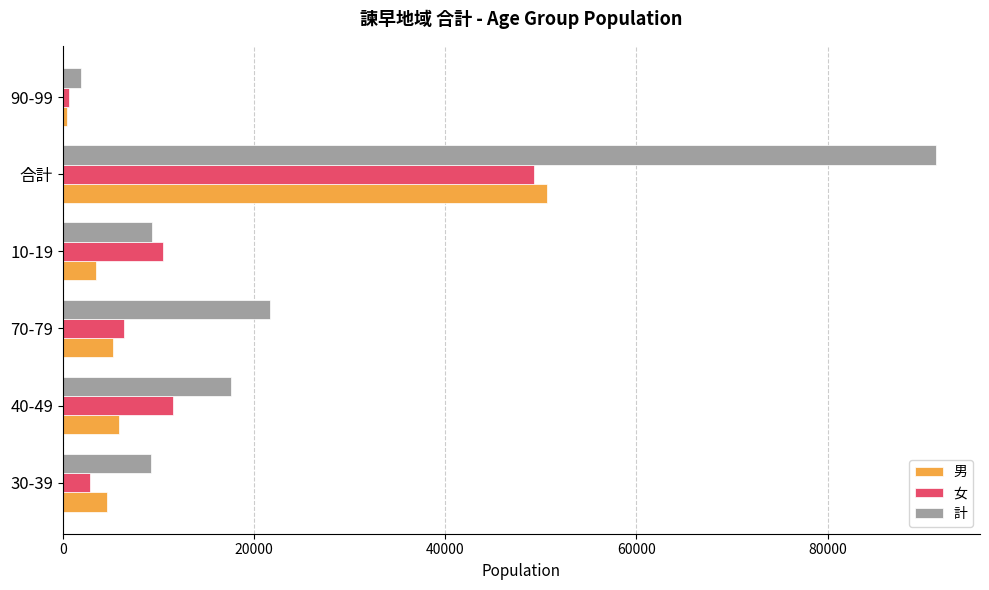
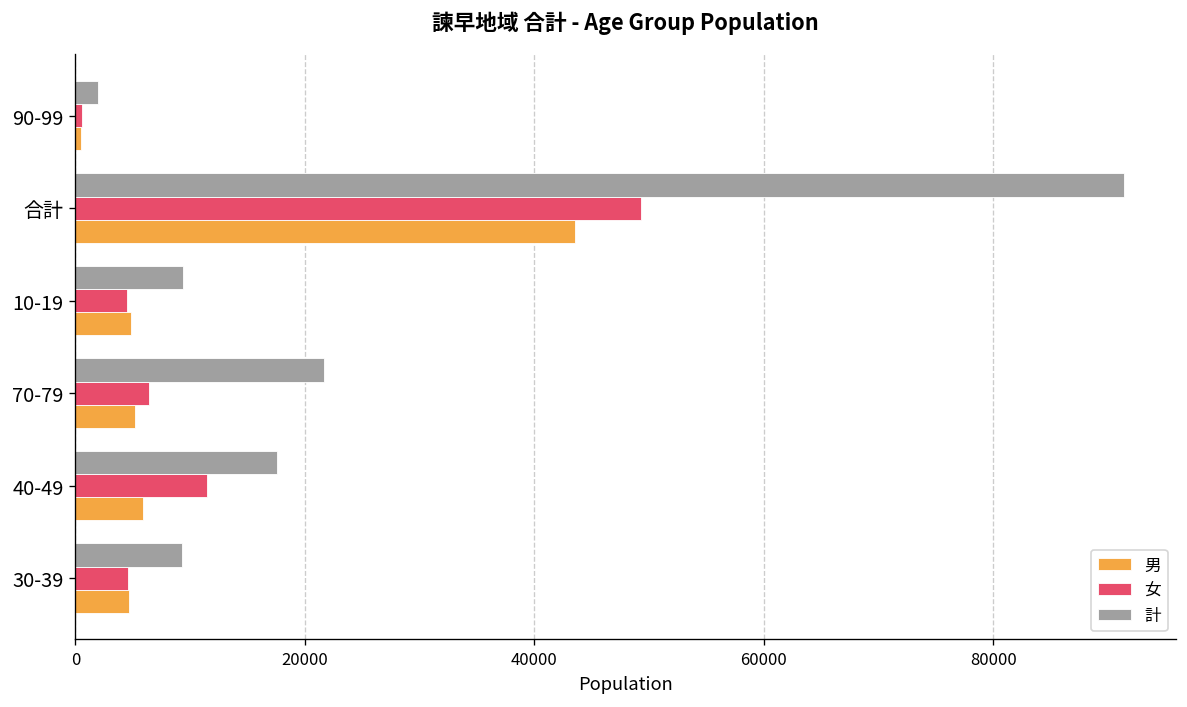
男, 合計: 51000 -> 44000
女, 10-19: 10000 -> 4000
男, 10-19: 3000 -> 5000
女, 30-39: 3000 -> 5000
